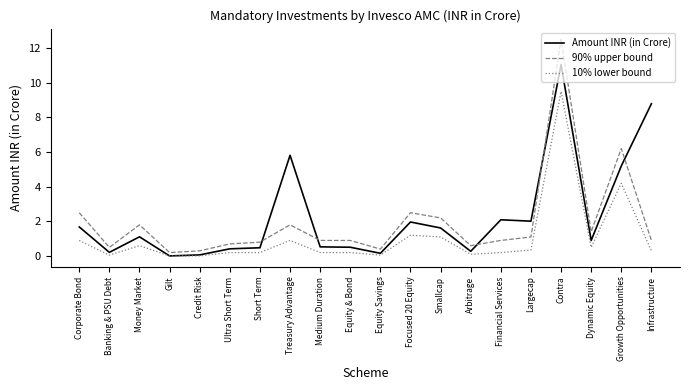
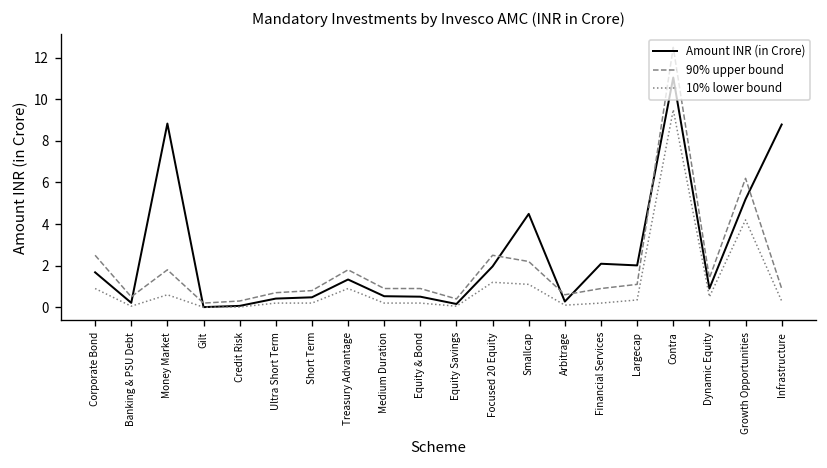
Amount INR (in Crore), Money Market: 1.1 -> 8.8
Amount INR (in Crore), Treasury Advantage: 5.8 -> 1.3
Amount INR (in Crore), Smallcap: 1.6 -> 4.5
